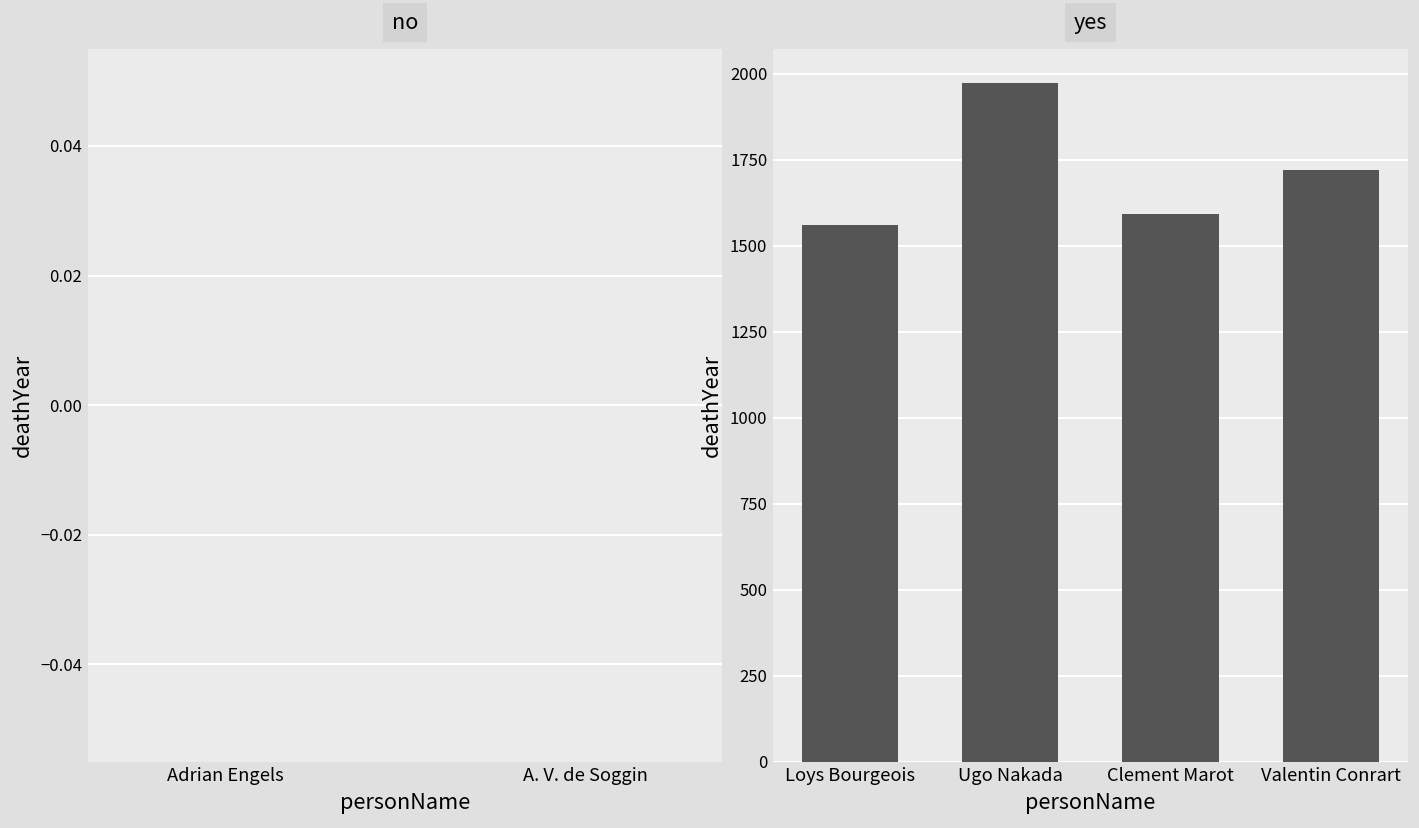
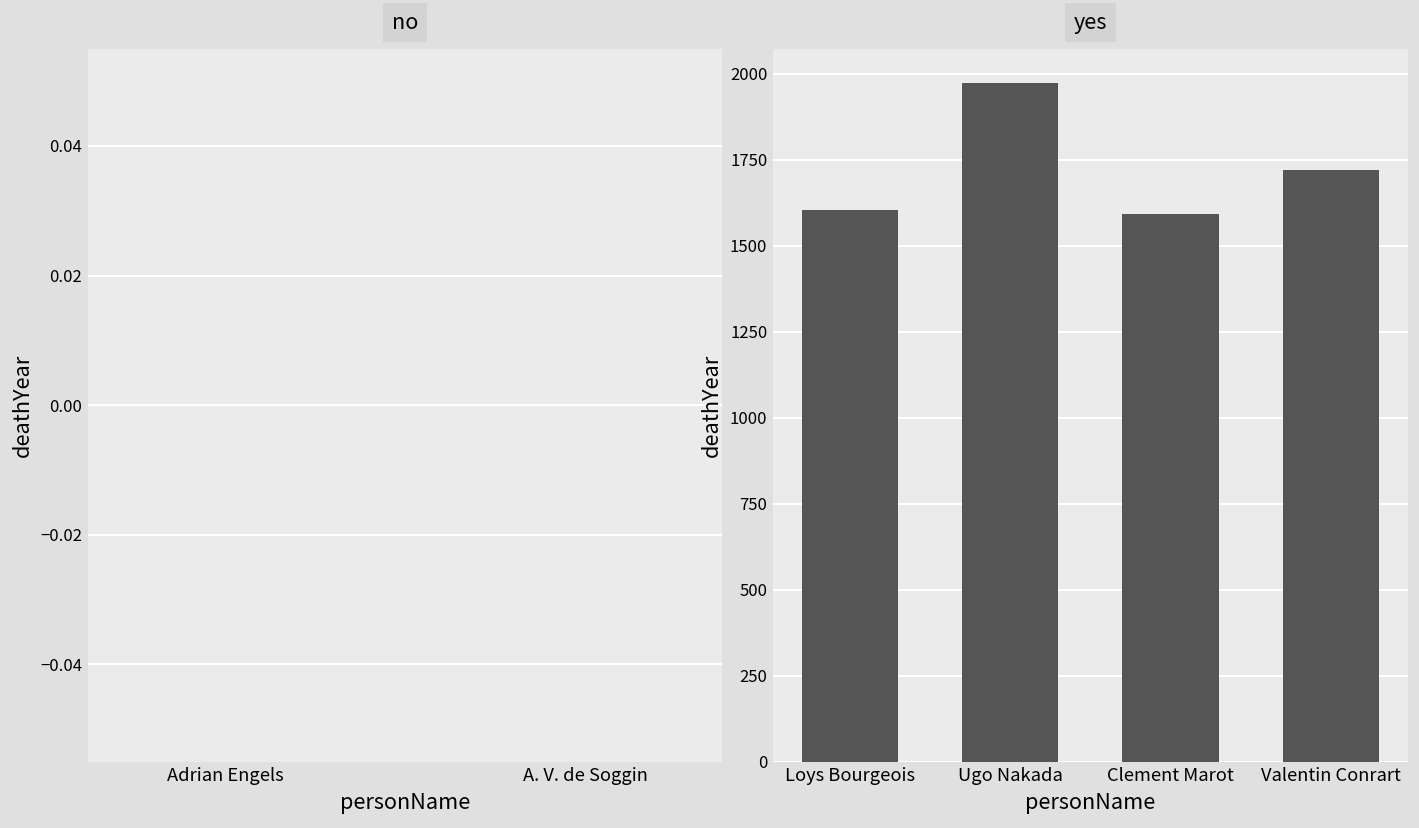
yes, Loys Bourgeois: 1560 -> 1600
